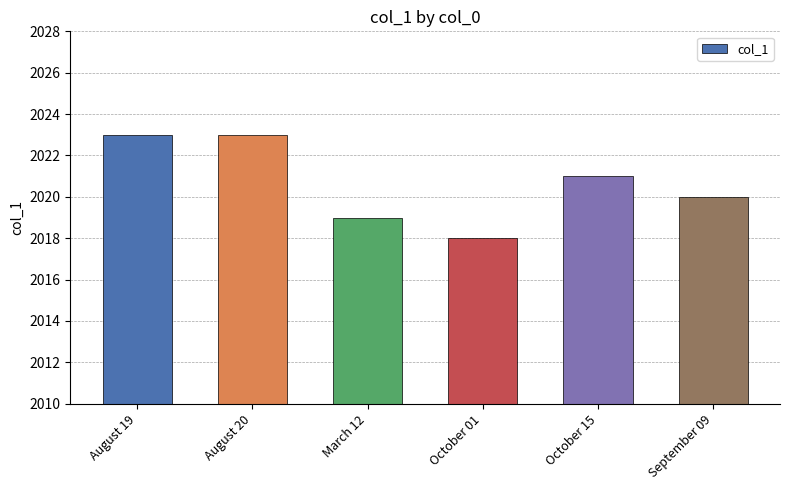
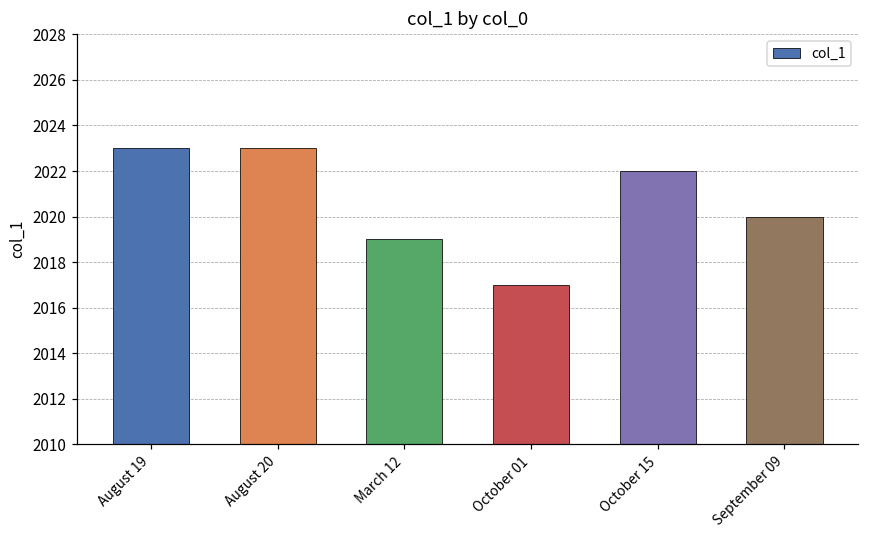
October 01: 2018 -> 2017
October 15: 2021 -> 2022
